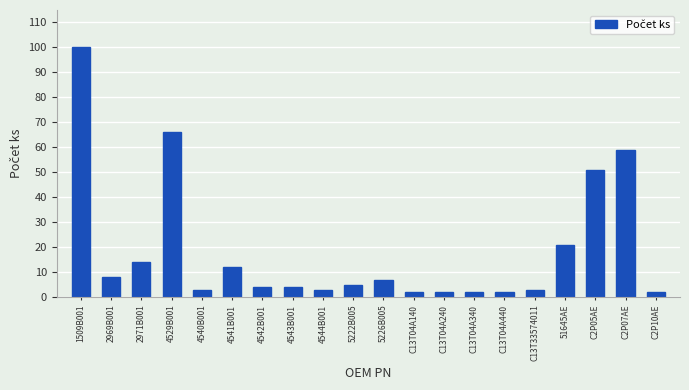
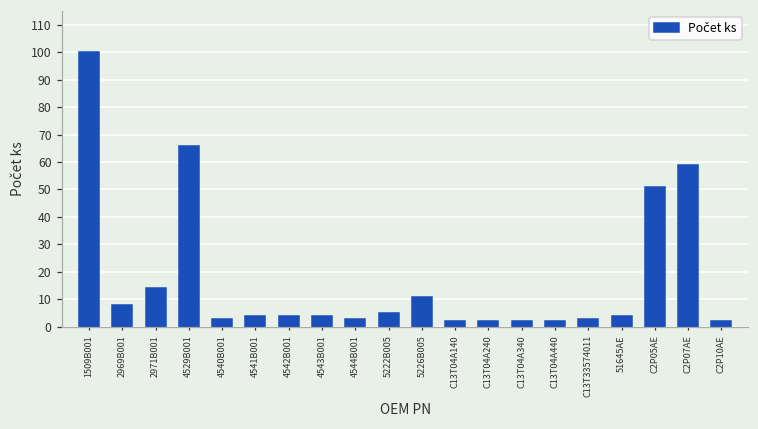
4541B001: 12 -> 4
5226B005: 7 -> 11
51645AE: 21 -> 4
